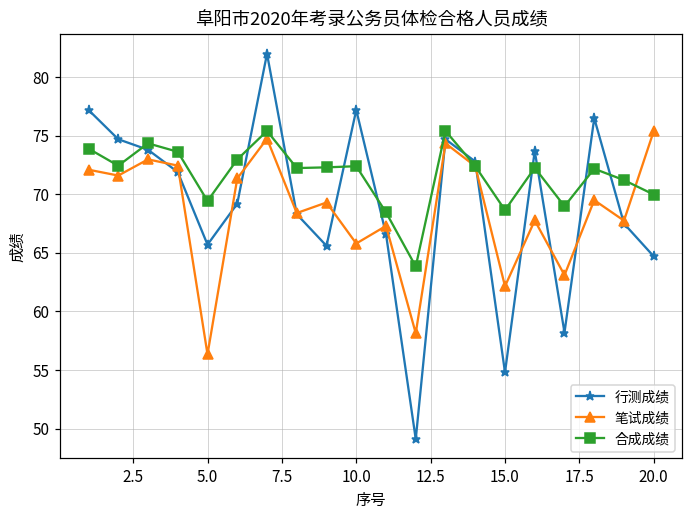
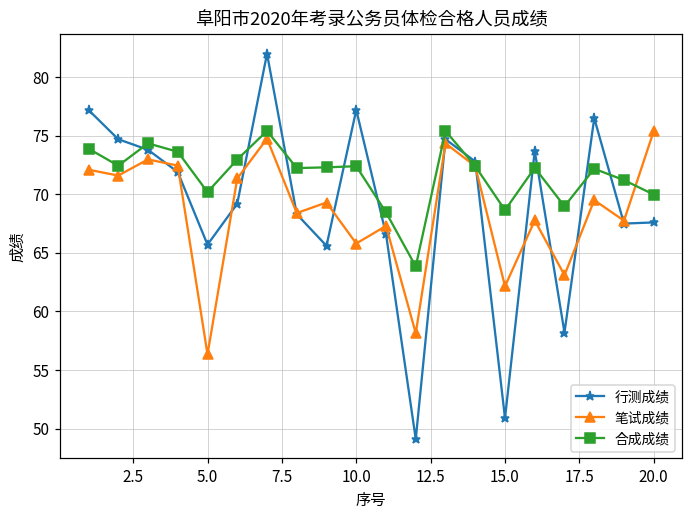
合成成绩, 5.0: 69.4 -> 70.2
行测成绩, 15.0: 54.8 -> 50.9
行测成绩, 20.0: 64.7 -> 67.6
